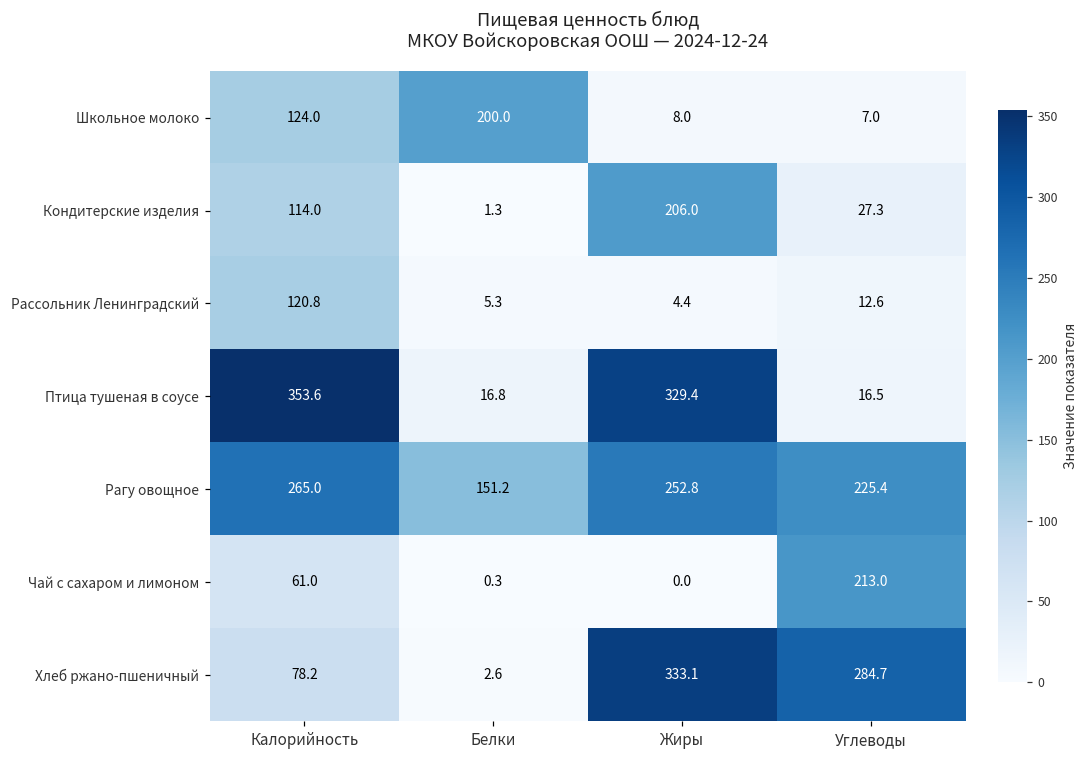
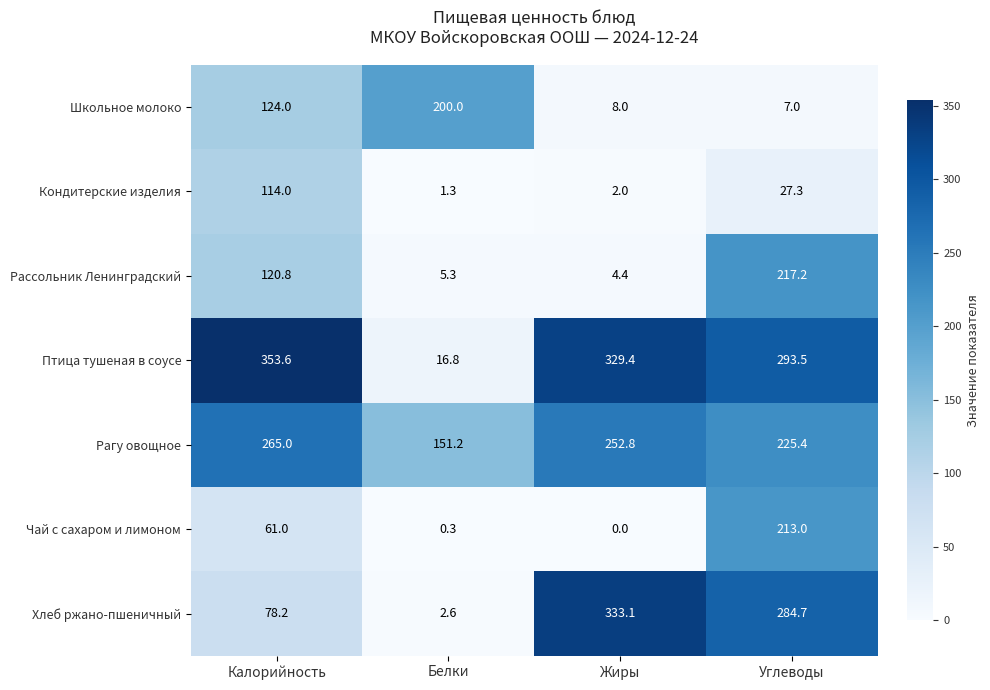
Кондитерские изделия, Жиры: 206.0 -> 2.0
Рассольник Ленинградский, Углеводы: 12.6 -> 217.2
Птица тушеная в соусе, Углеводы: 16.5 -> 293.5
